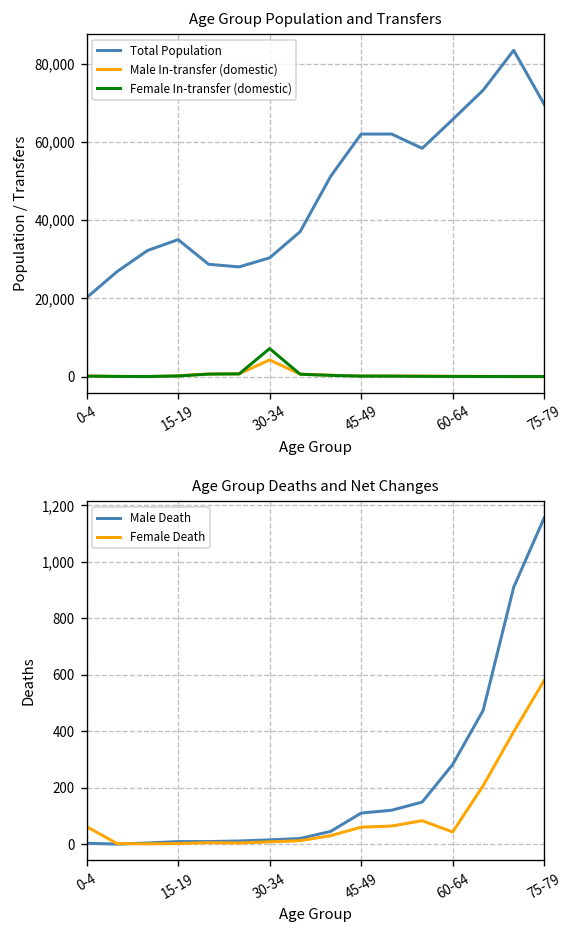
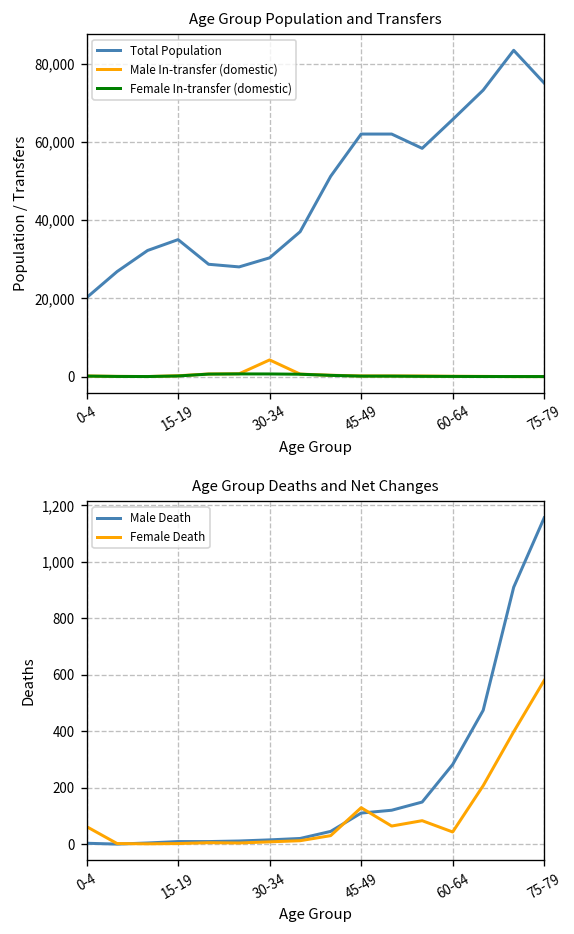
Age Group Population and Transfers, Female In-transfer (domestic), 30-34: 7,000 -> 1,000
Age Group Population and Transfers, Total Population, 75-79: 70,000 -> 75,000
Age Group Deaths and Net Changes, Female Death, 45-49: 60 -> 130
